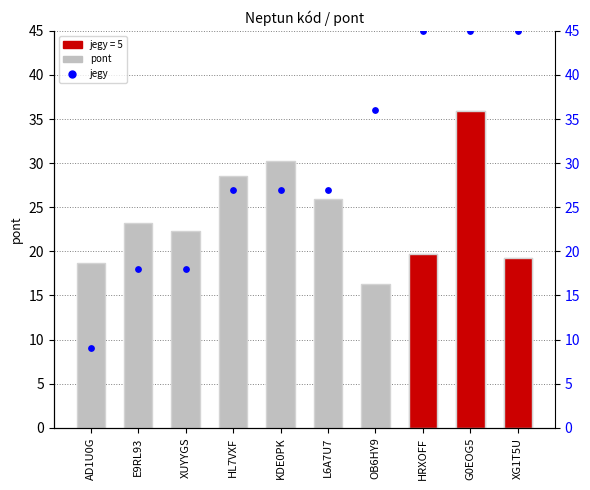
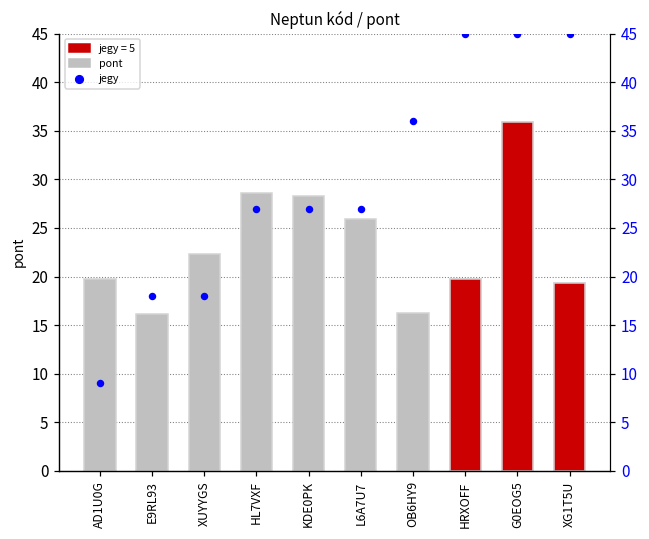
pont, AD1U0G: 19 -> 20
pont, E9RL93: 23 -> 16
pont, KDE0PK: 30 -> 28
